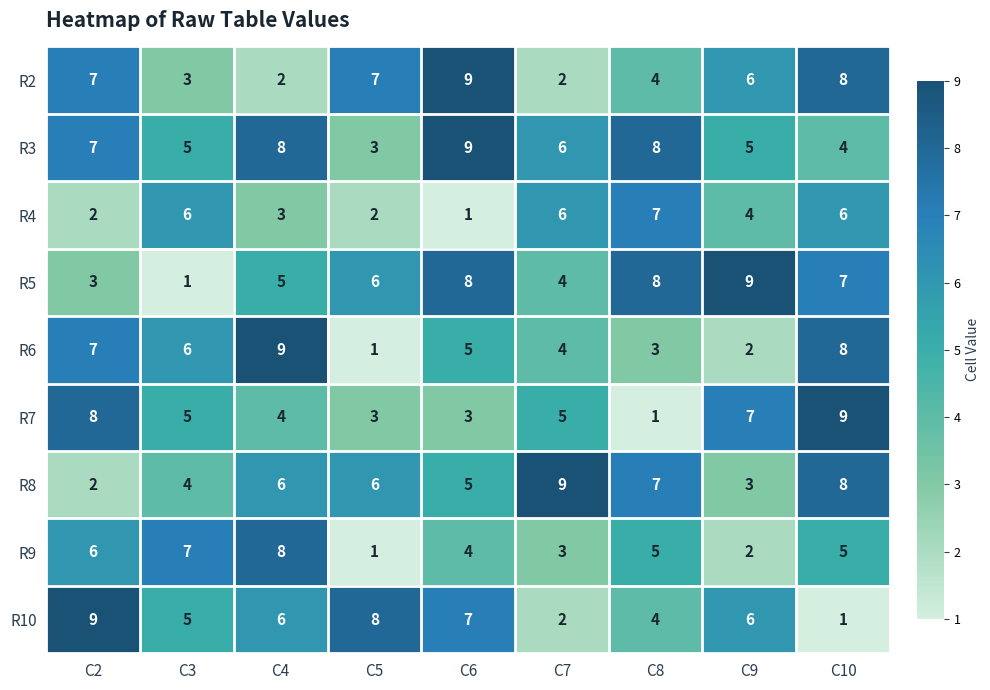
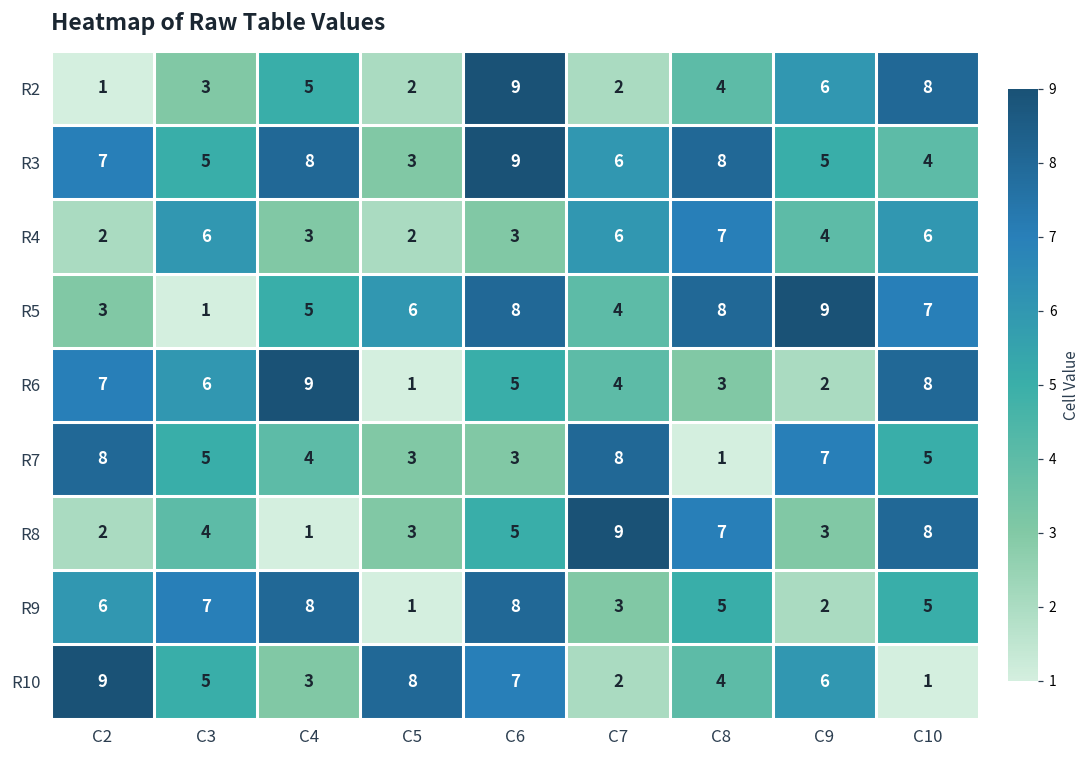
R2, C2: 7 -> 1
R2, C4: 2 -> 5
R2, C5: 7 -> 2
R4, C6: 1 -> 3
R7, C7: 5 -> 8
R7, C10: 9 -> 5
R8, C4: 6 -> 1
R8, C5: 6 -> 3
R9, C6: 4 -> 8
R10, C4: 6 -> 3
